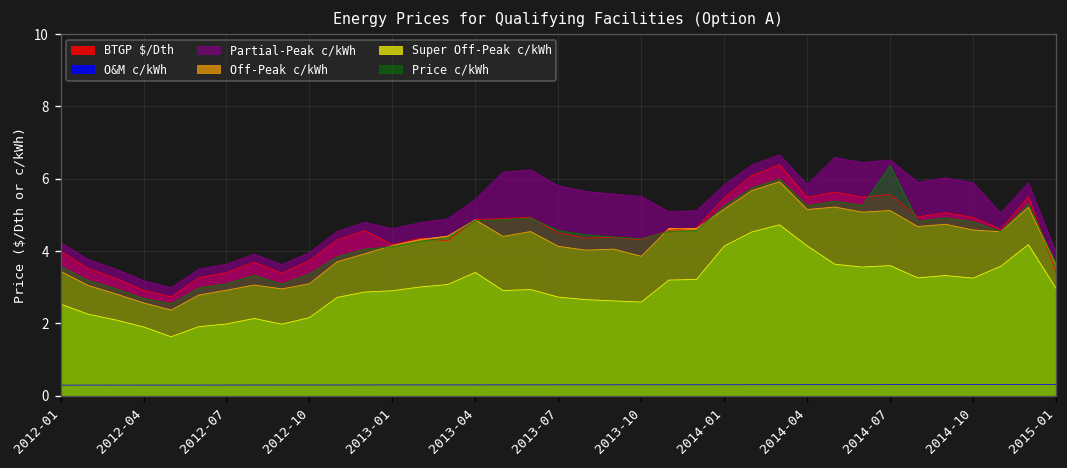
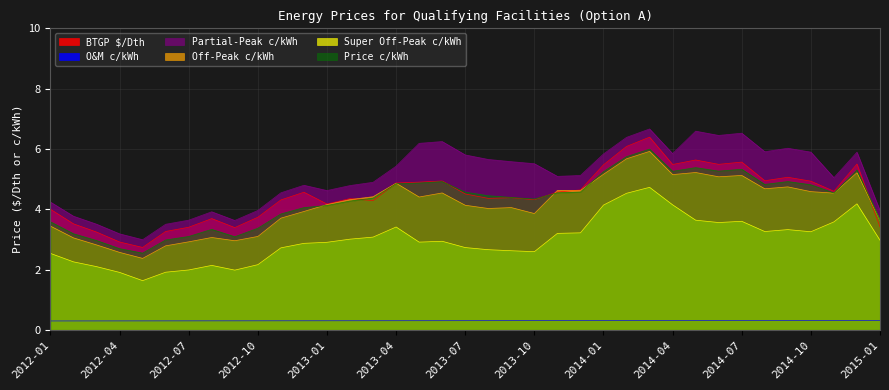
Price c/kWh, 2014-07: 6.4 -> 5.3
